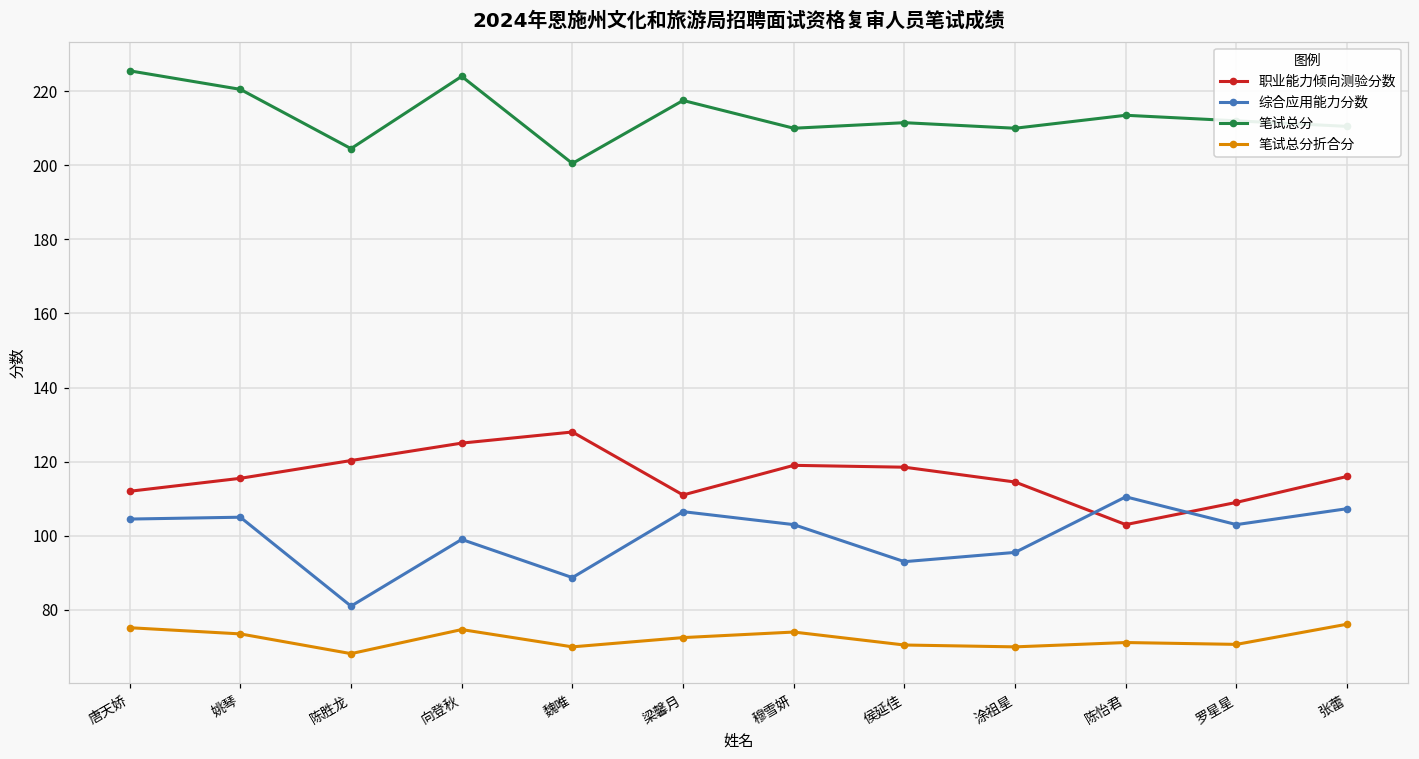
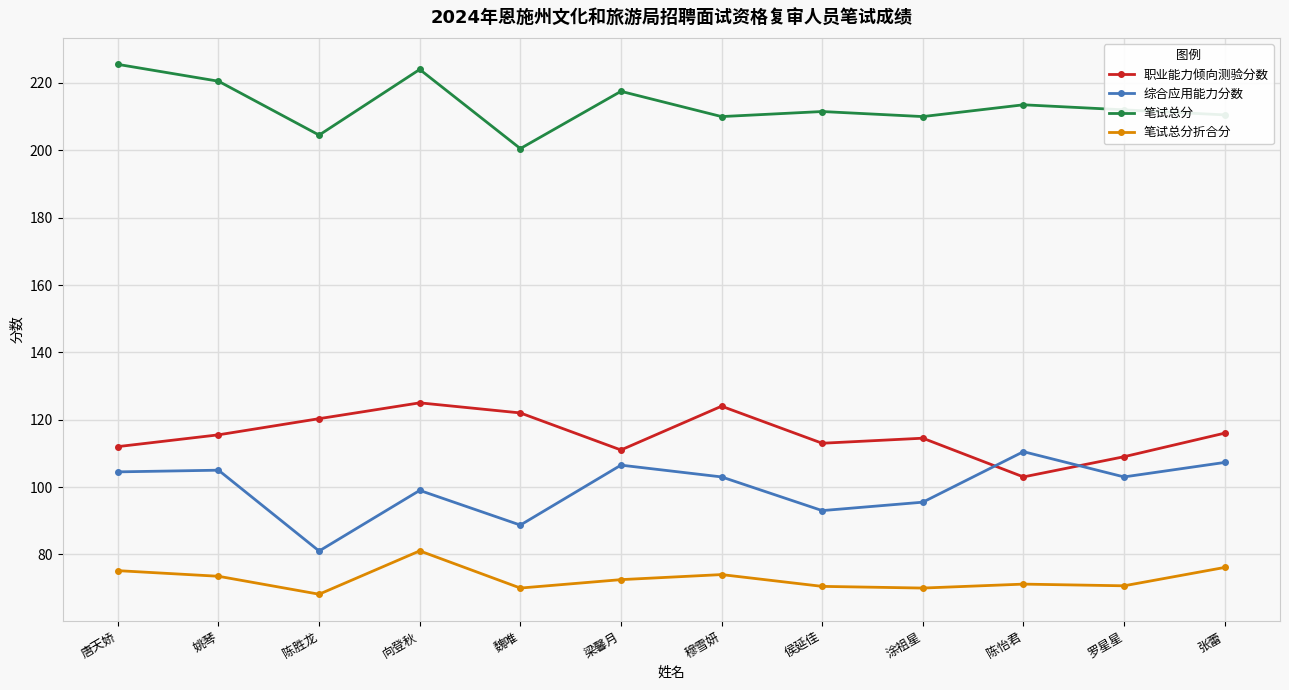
笔试总分折合分, 向登秋: 75 -> 81
职业能力倾向测验分数, 魏唯: 128 -> 122
职业能力倾向测验分数, 穆雪妍: 119 -> 124
职业能力倾向测验分数, 侯延佳: 119 -> 113
